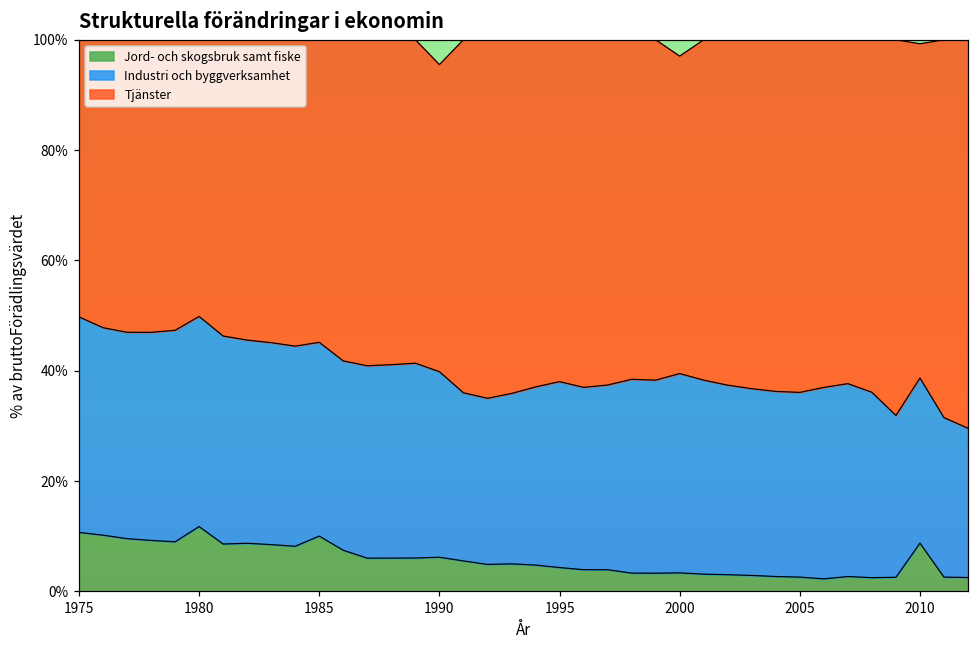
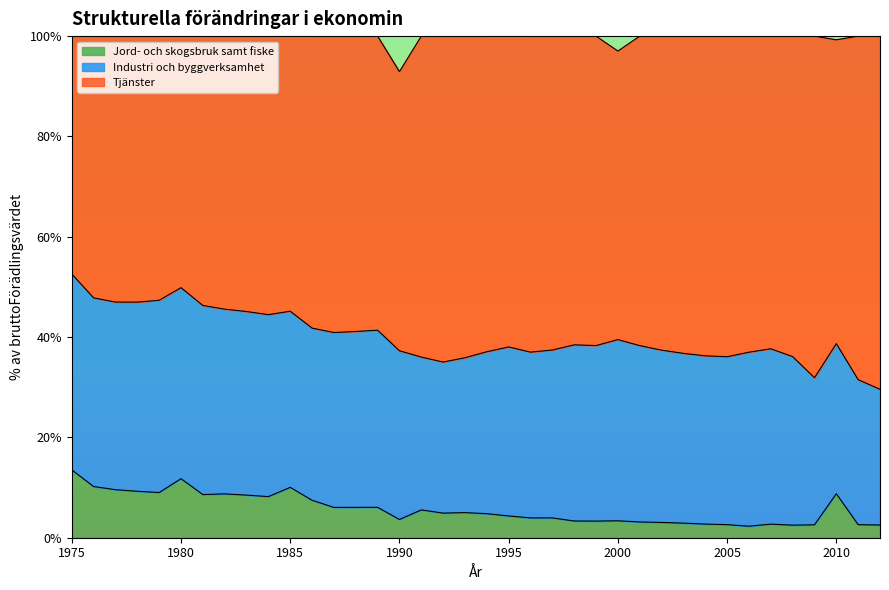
Jord- och skogsbruk samt fiske, 1975: 11% -> 14%
Jord- och skogsbruk samt fiske, 1990: 6% -> 4%
